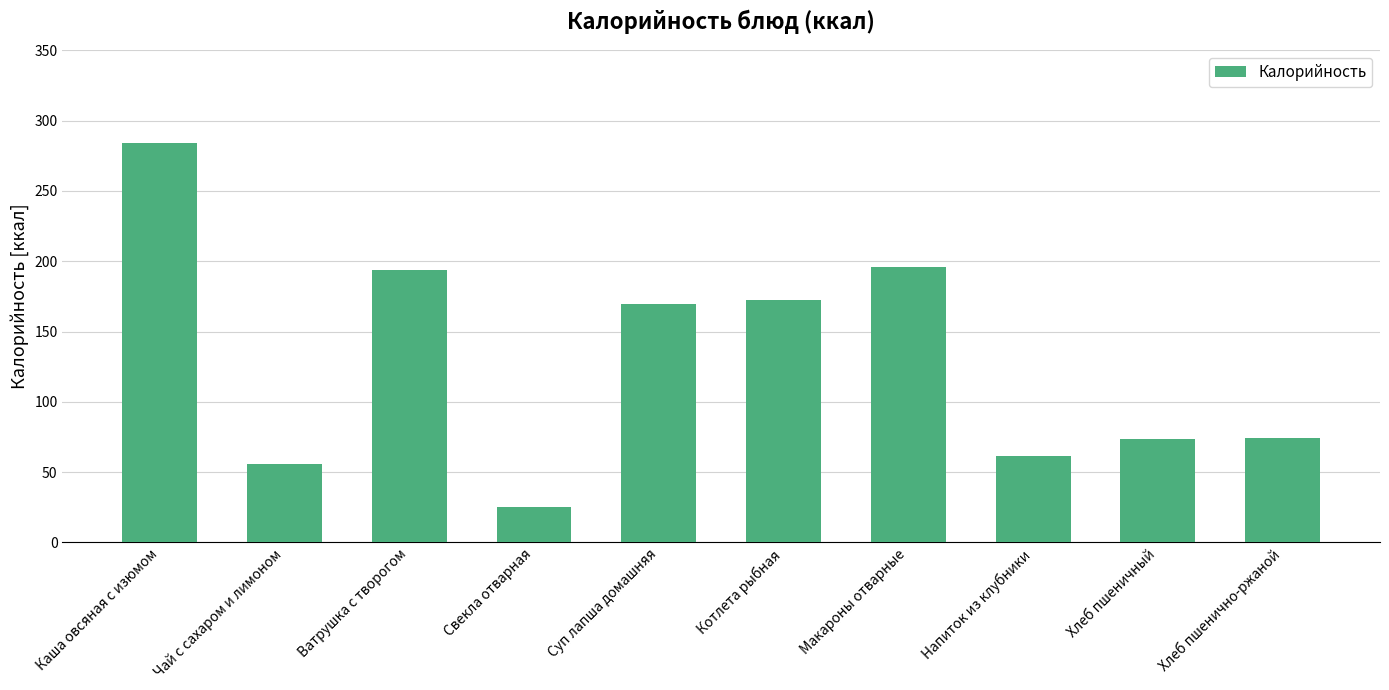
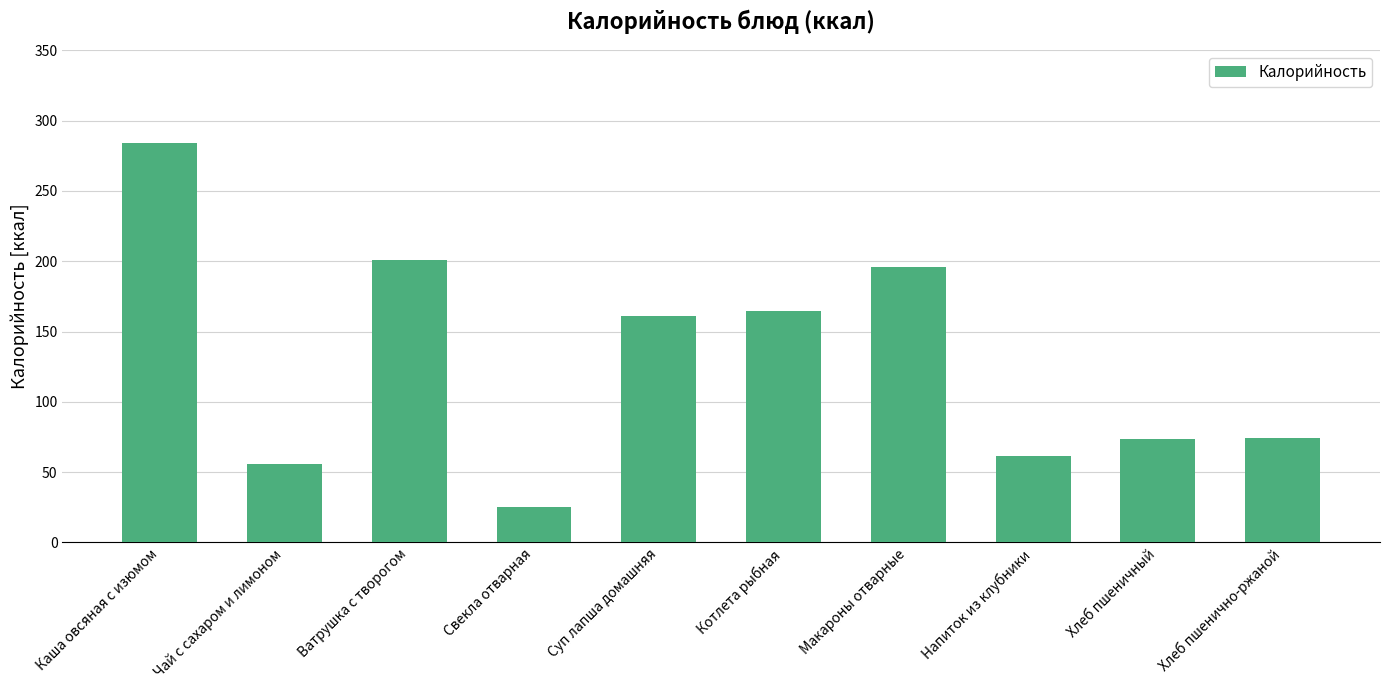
Ватрушка с творогом: 194 -> 201
Суп лапша домашняя: 169 -> 161
Котлета рыбная: 173 -> 164
